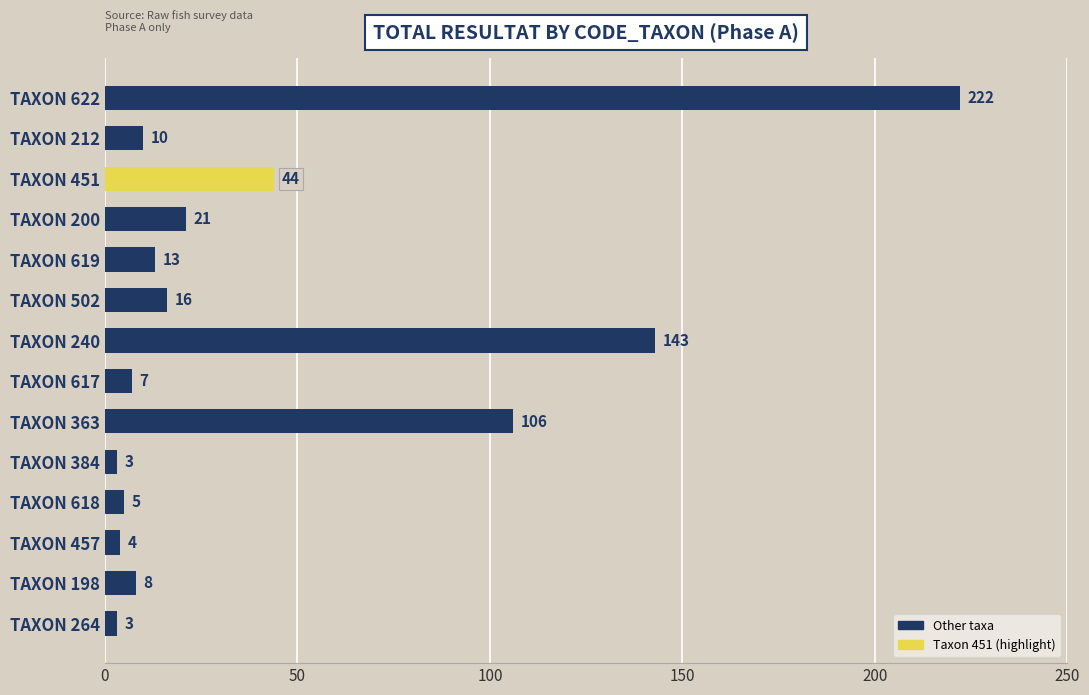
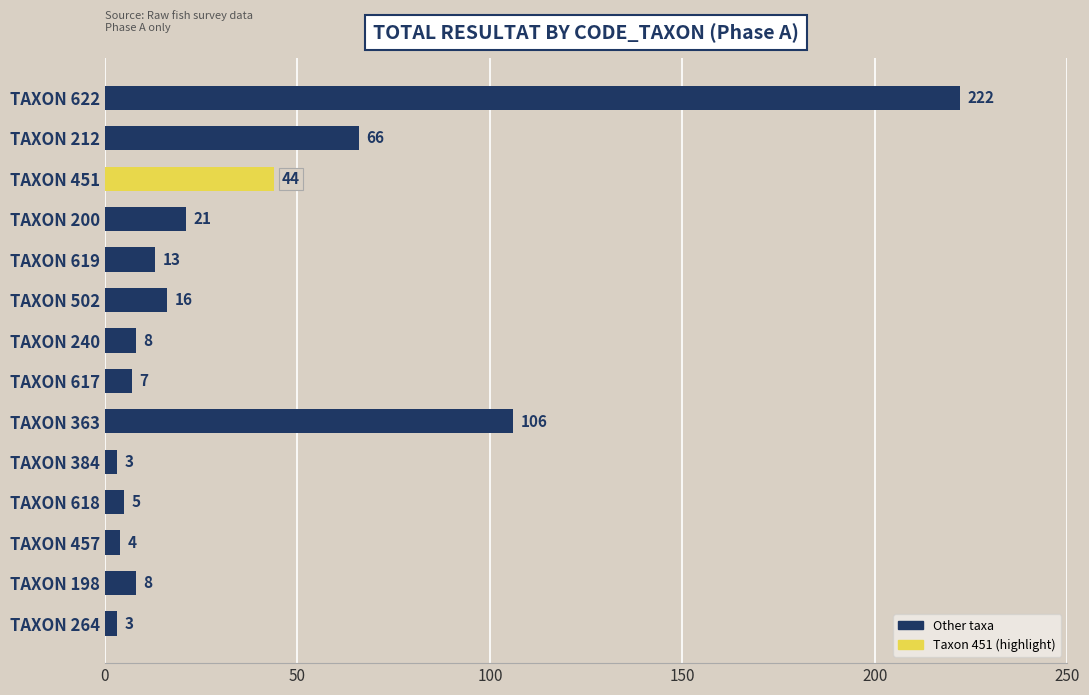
TAXON 212: 10 -> 66
TAXON 240: 143 -> 8
